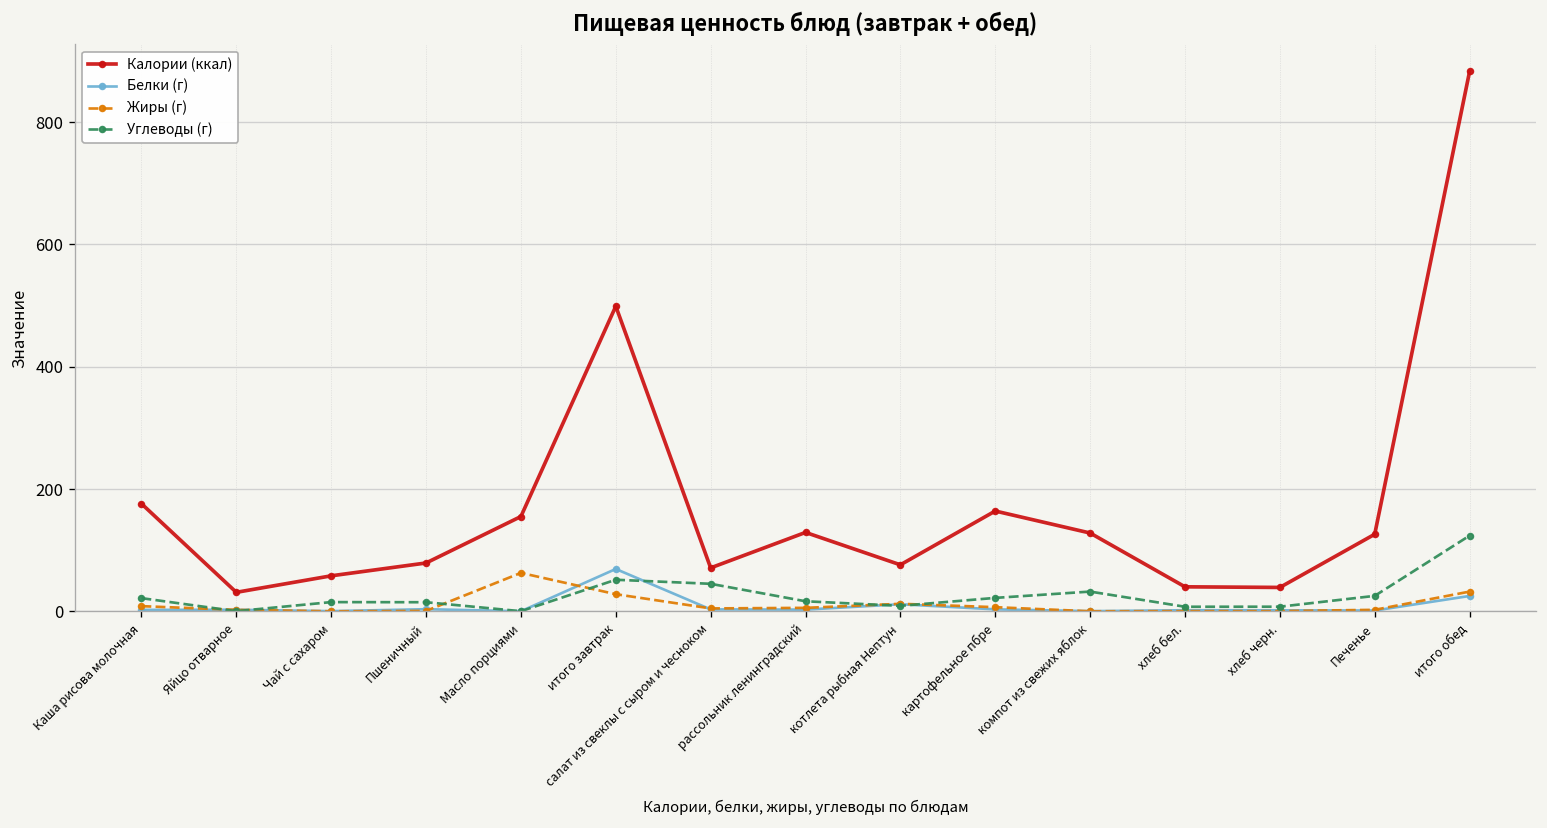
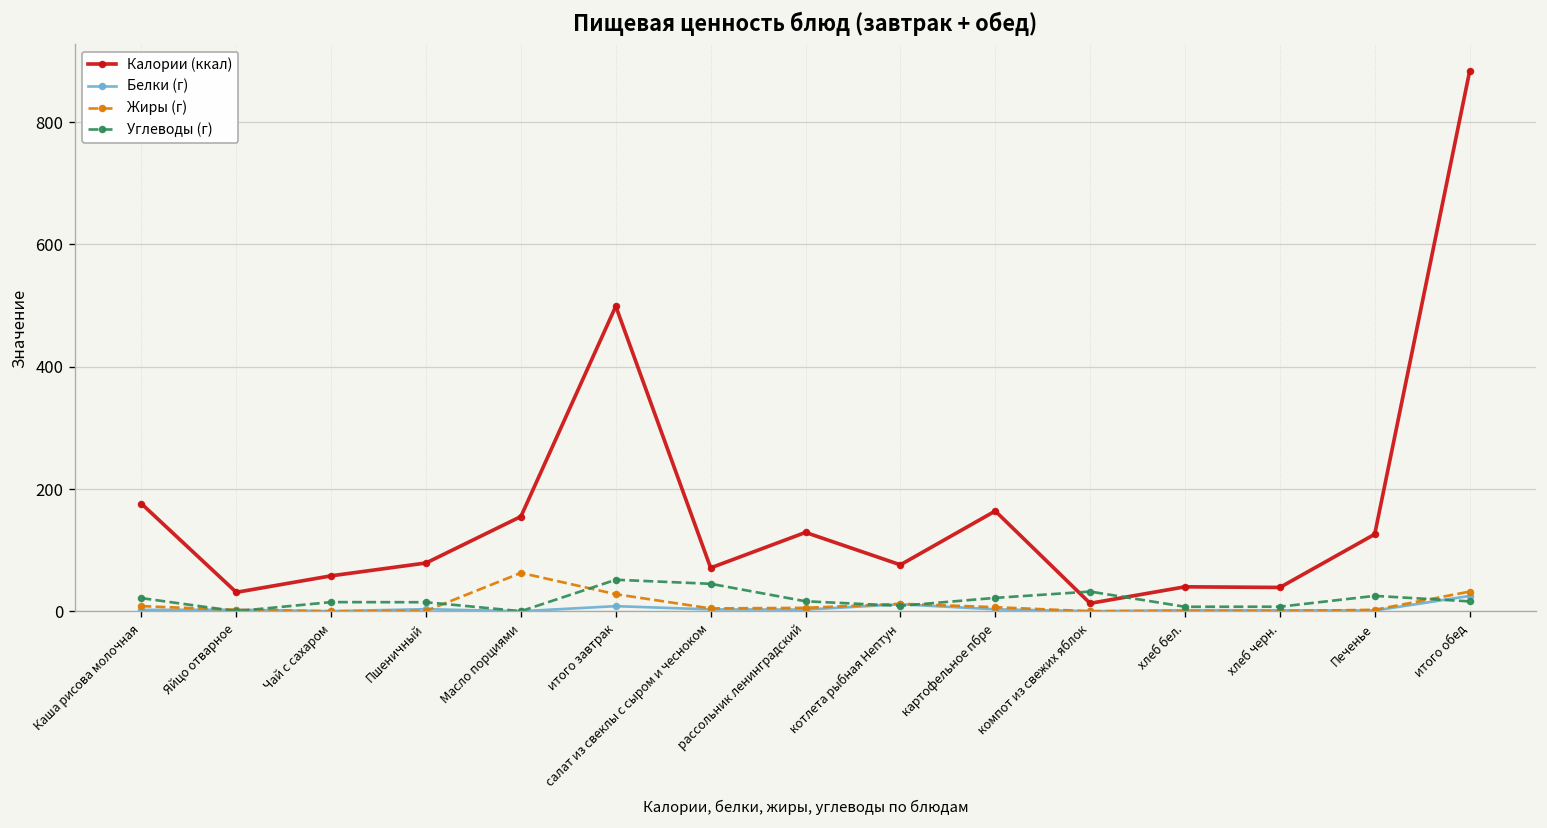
Белки (г), итого завтрак: 70 -> 10
Калории (ккал), компот из свежих яблок: 130 -> 10
Углеводы (г), итого обед: 120 -> 20
